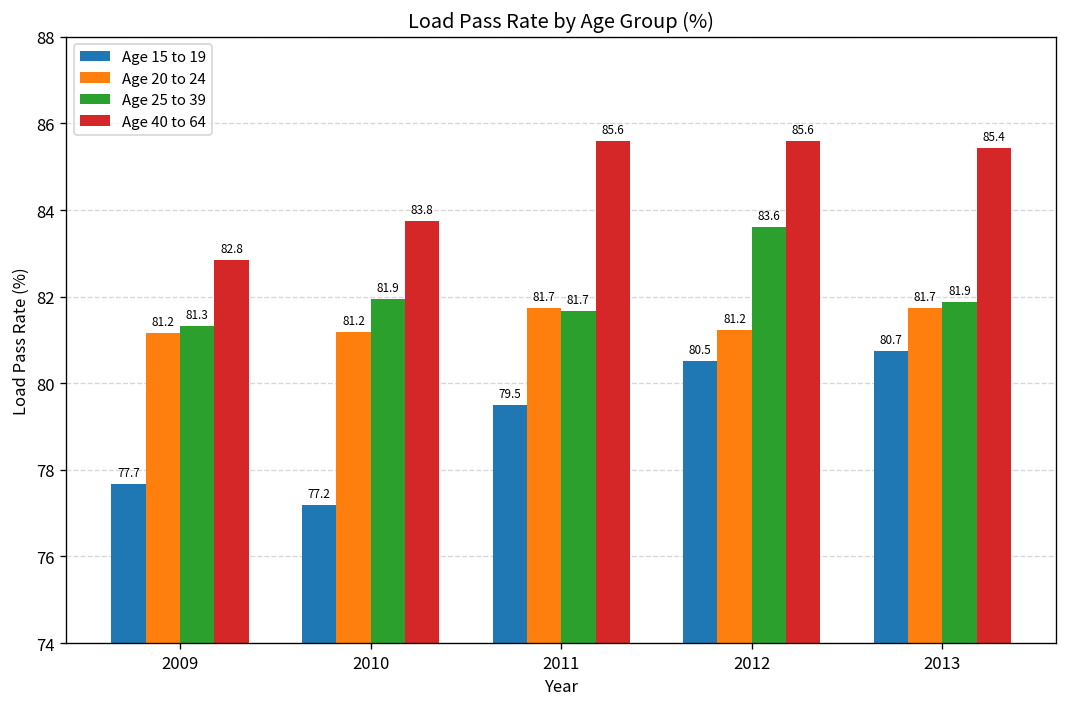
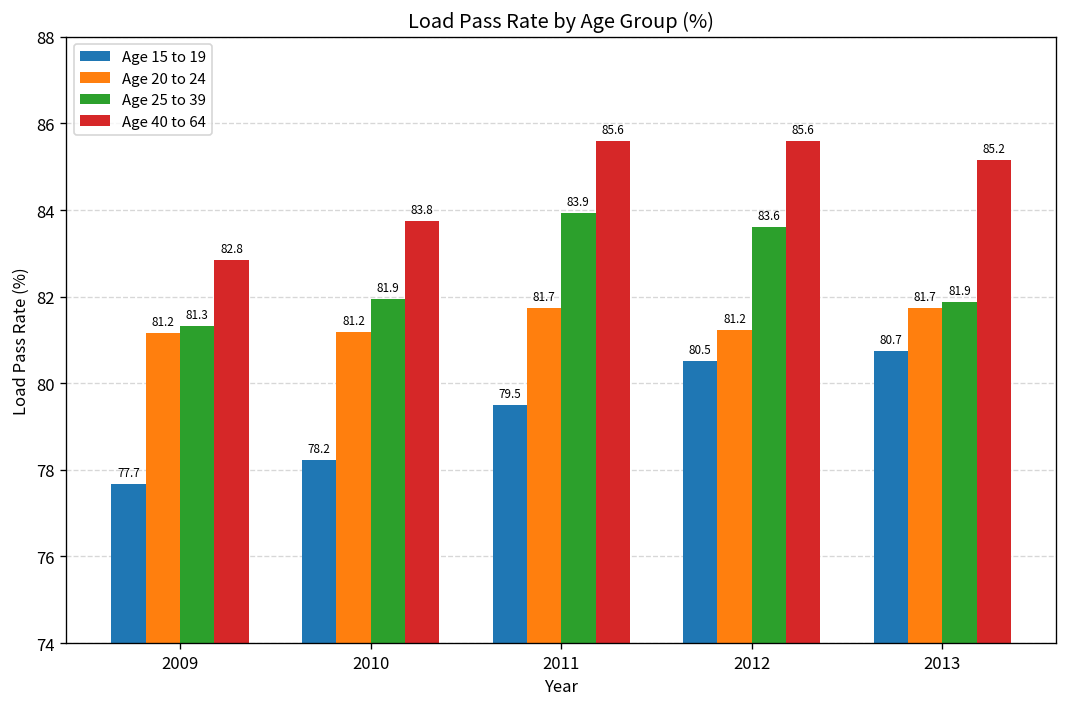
Age 15 to 19, 2010: 77.2 -> 78.2
Age 25 to 39, 2011: 81.7 -> 83.9
Age 40 to 64, 2013: 85.4 -> 85.2
